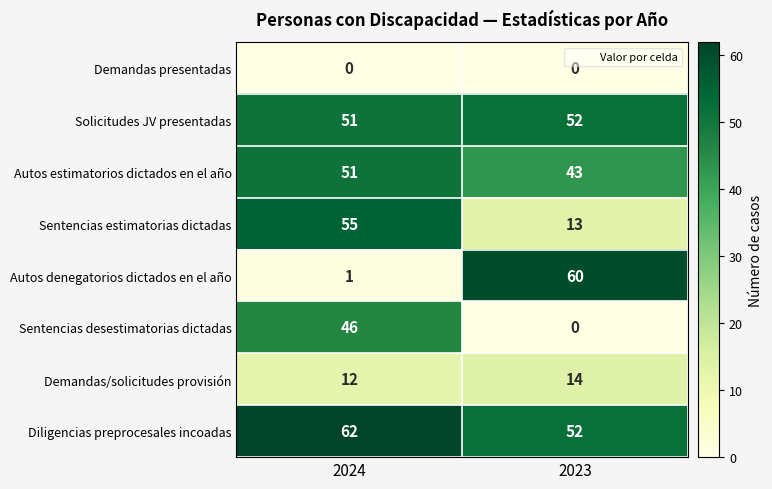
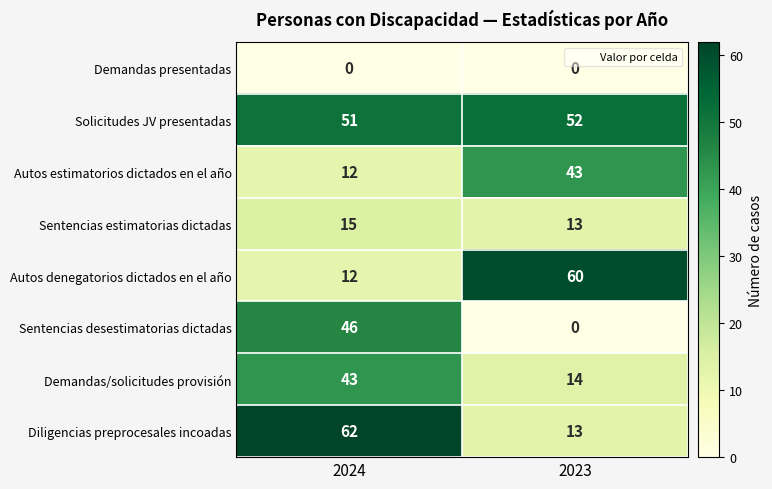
Autos estimatorios dictados en el año, 2024: 51 -> 12
Sentencias estimatorias dictadas, 2024: 55 -> 15
Autos denegatorios dictados en el año, 2024: 1 -> 12
Demandas/solicitudes provisión, 2024: 12 -> 43
Diligencias preprocesales incoadas, 2023: 52 -> 13
